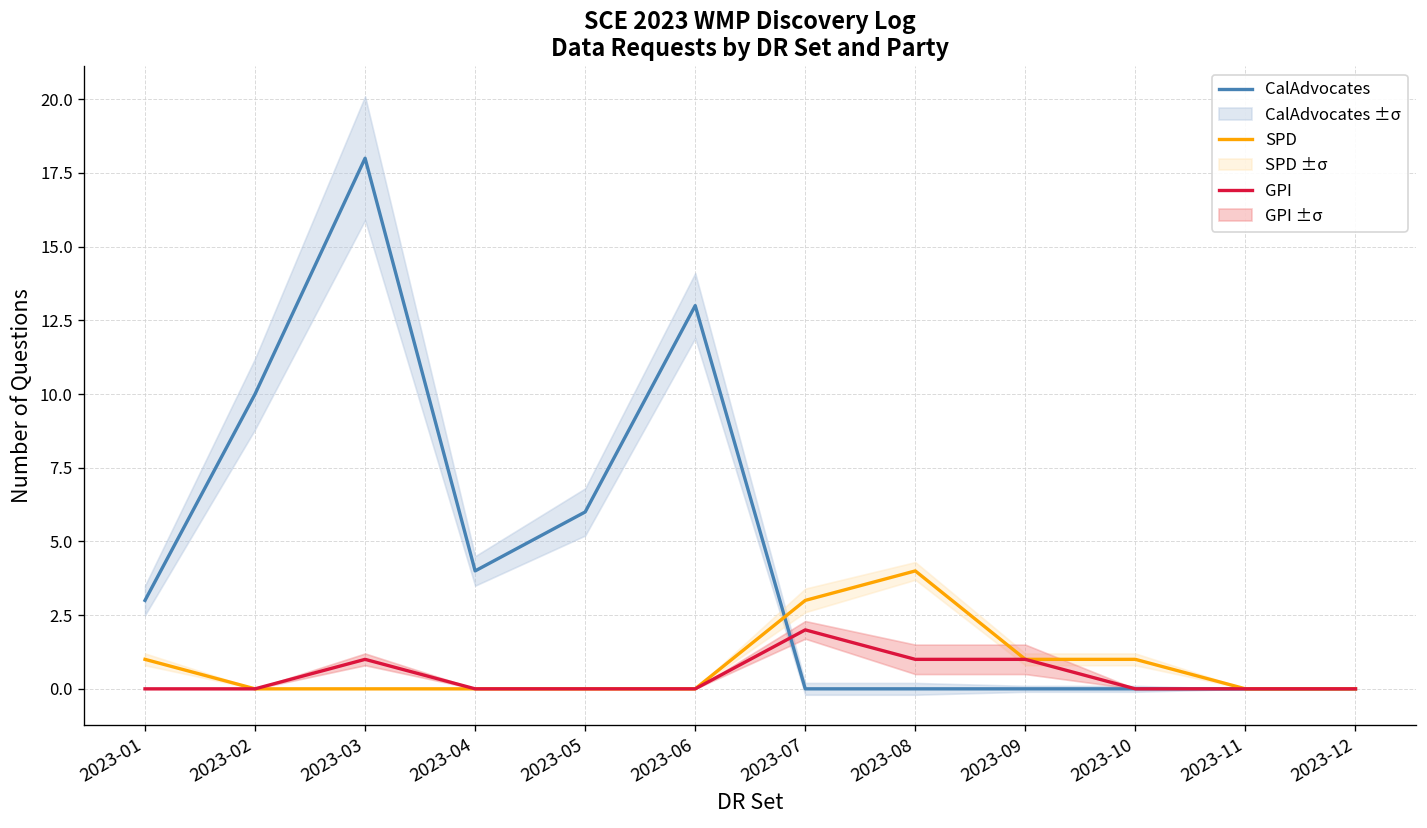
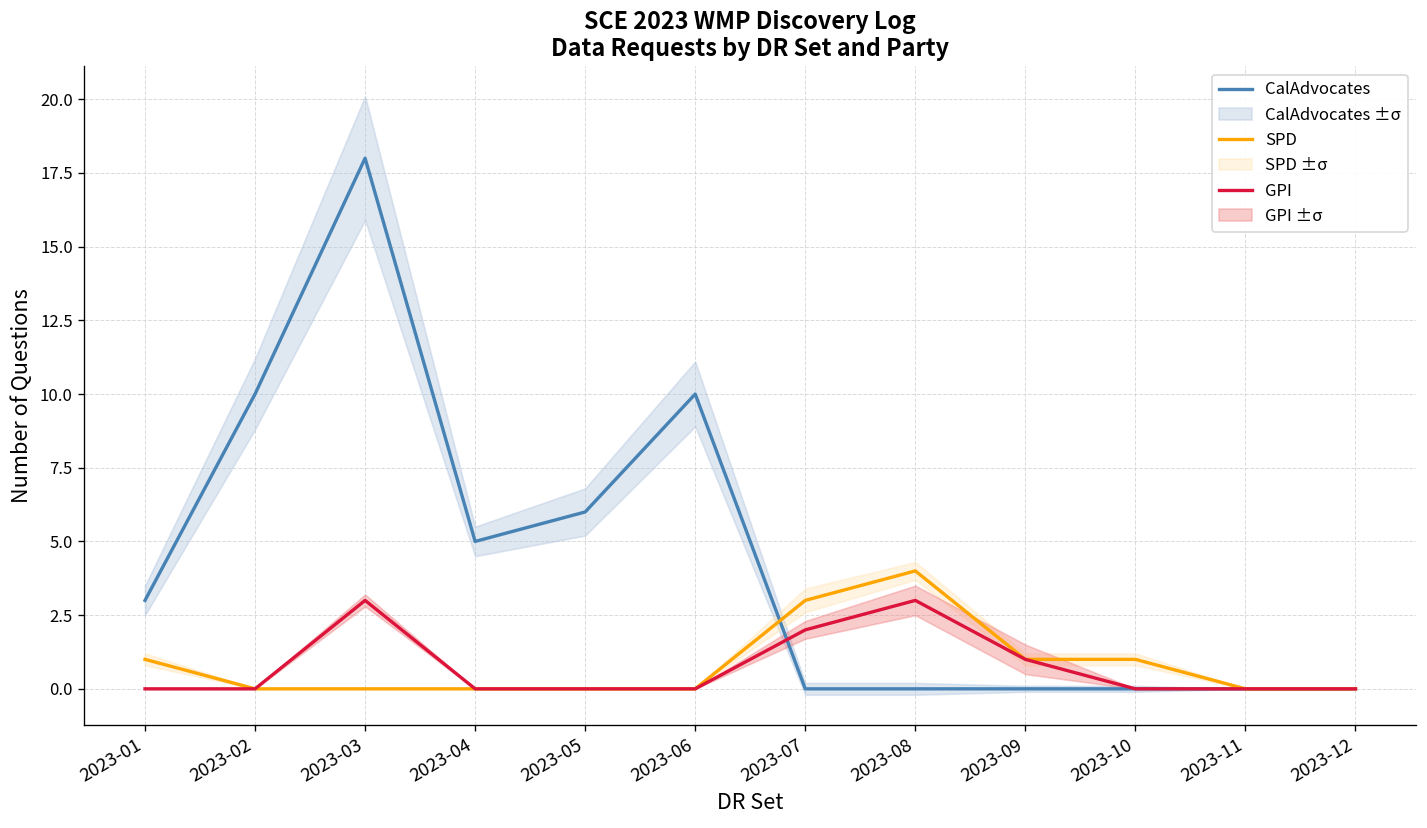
GPI, 2023-03: 1 -> 3
CalAdvocates, 2023-04: 4 -> 5
CalAdvocates, 2023-06: 13 -> 10
GPI, 2023-08: 1 -> 3
